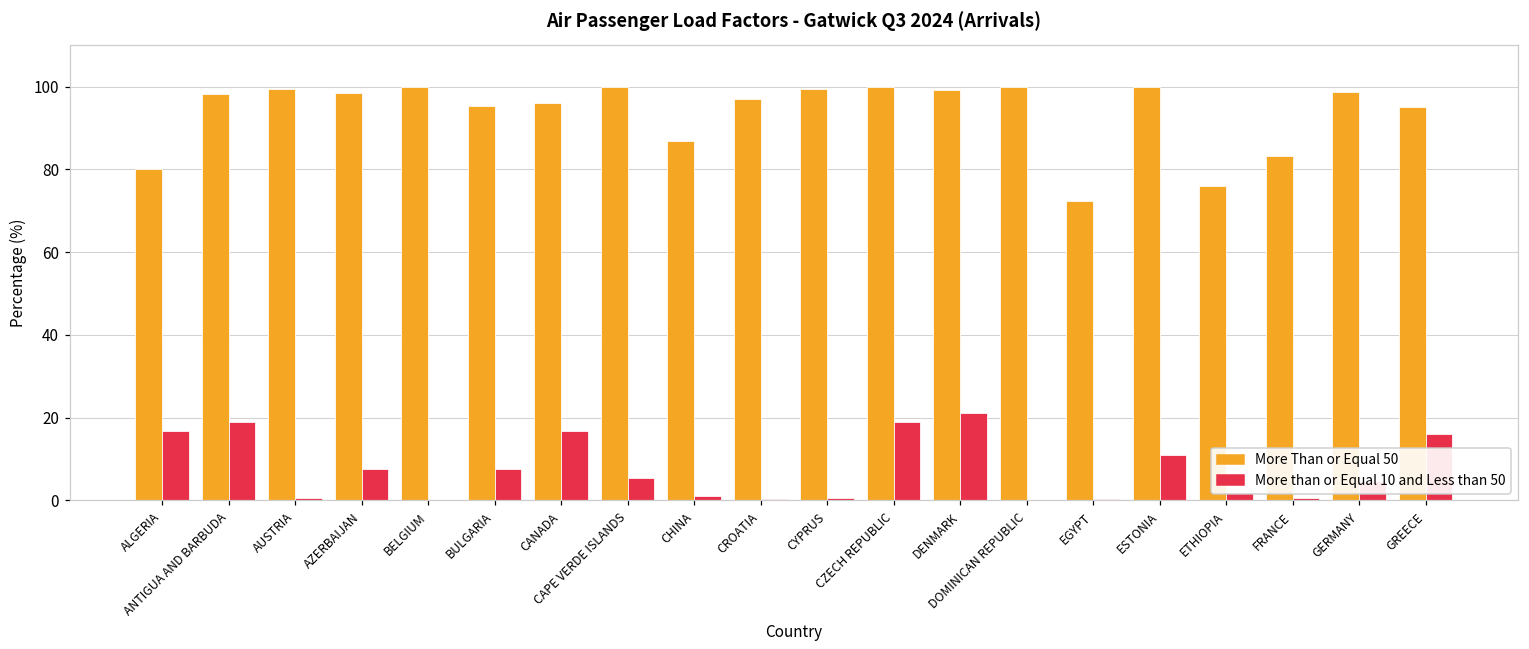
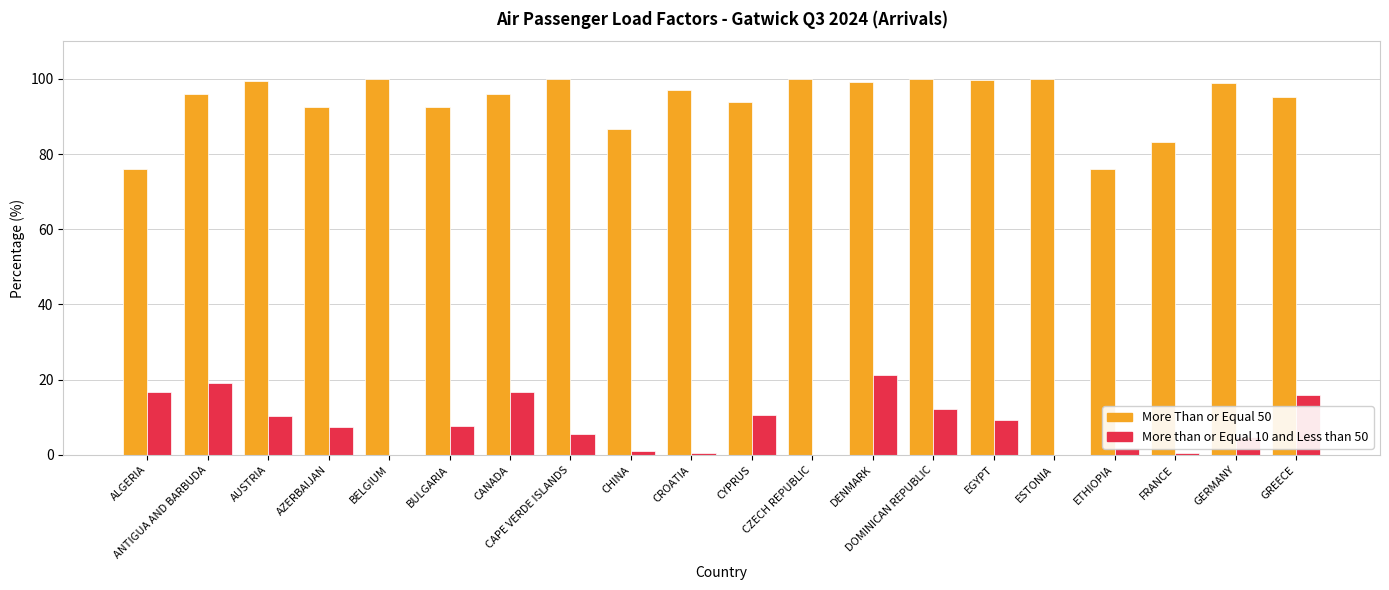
More Than or Equal 50, ALGERIA: 80 -> 76
More Than or Equal 50, ANTIGUA AND BARBUDA: 98 -> 96
More than or Equal 10 and Less than 50, AUSTRIA: 1 -> 10
More Than or Equal 50, AZERBAIJAN: 99 -> 93
More Than or Equal 50, BULGARIA: 95 -> 92
More Than or Equal 50, CYPRUS: 99 -> 94
More than or Equal 10 and Less than 50, CYPRUS: 1 -> 11
More than or Equal 10 and Less than 50, CZECH REPUBLIC: 19 -> 0
More than or Equal 10 and Less than 50, DOMINICAN REPUBLIC: 0 -> 12
More Than or Equal 50, EGYPT: 72 -> 100
More than or Equal 10 and Less than 50, EGYPT: 0 -> 9
More than or Equal 10 and Less than 50, ESTONIA: 11 -> 0
